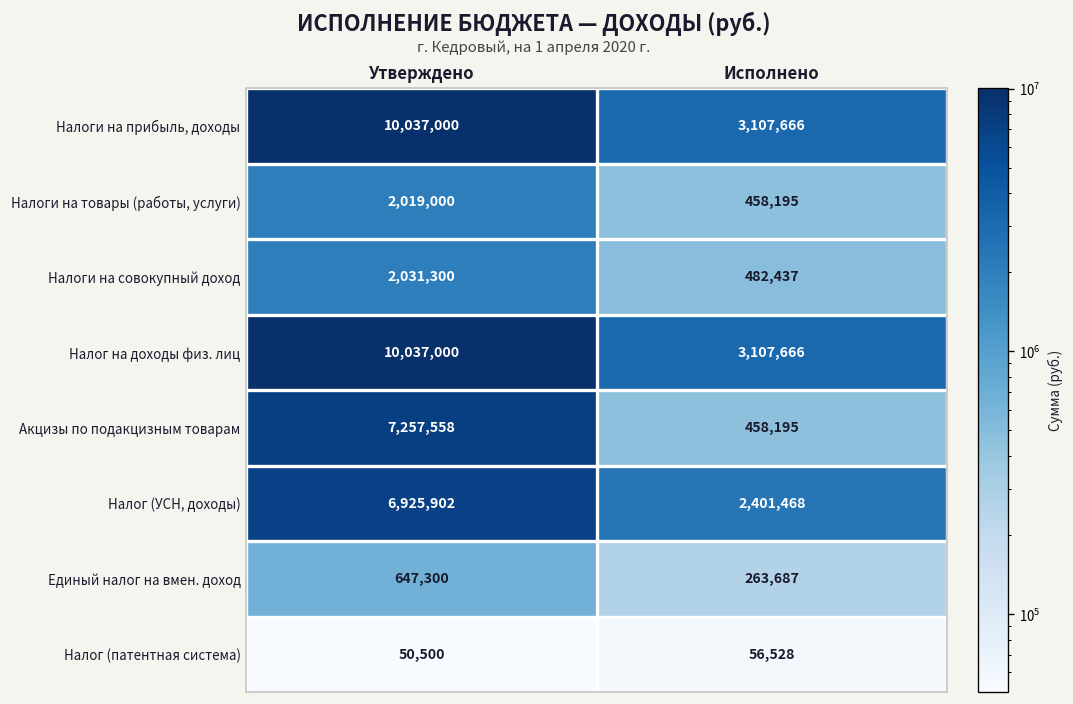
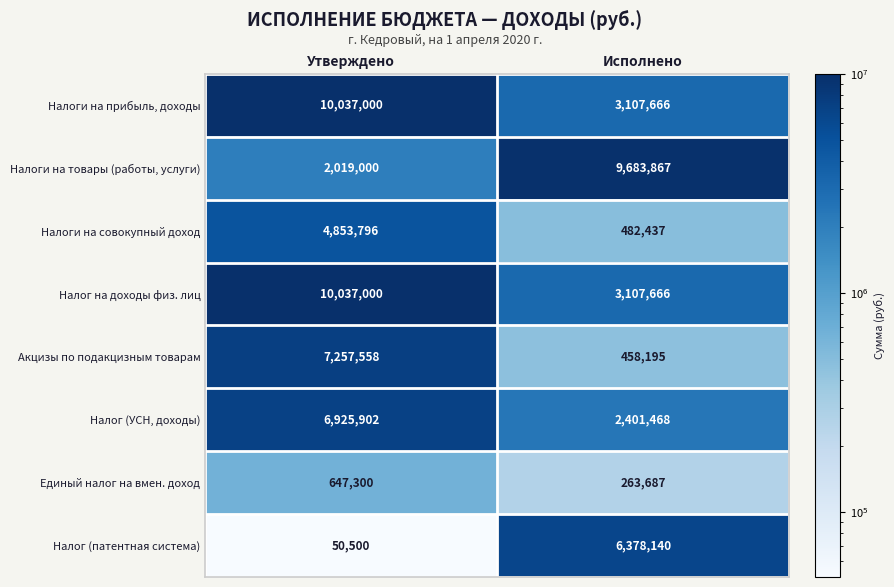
Налоги на товары (работы, услуги), Исполнено: 458,195 -> 9,683,867
Налоги на совокупный доход, Утверждено: 2,031,300 -> 4,853,796
Налог (патентная система), Исполнено: 56,528 -> 6,378,140
